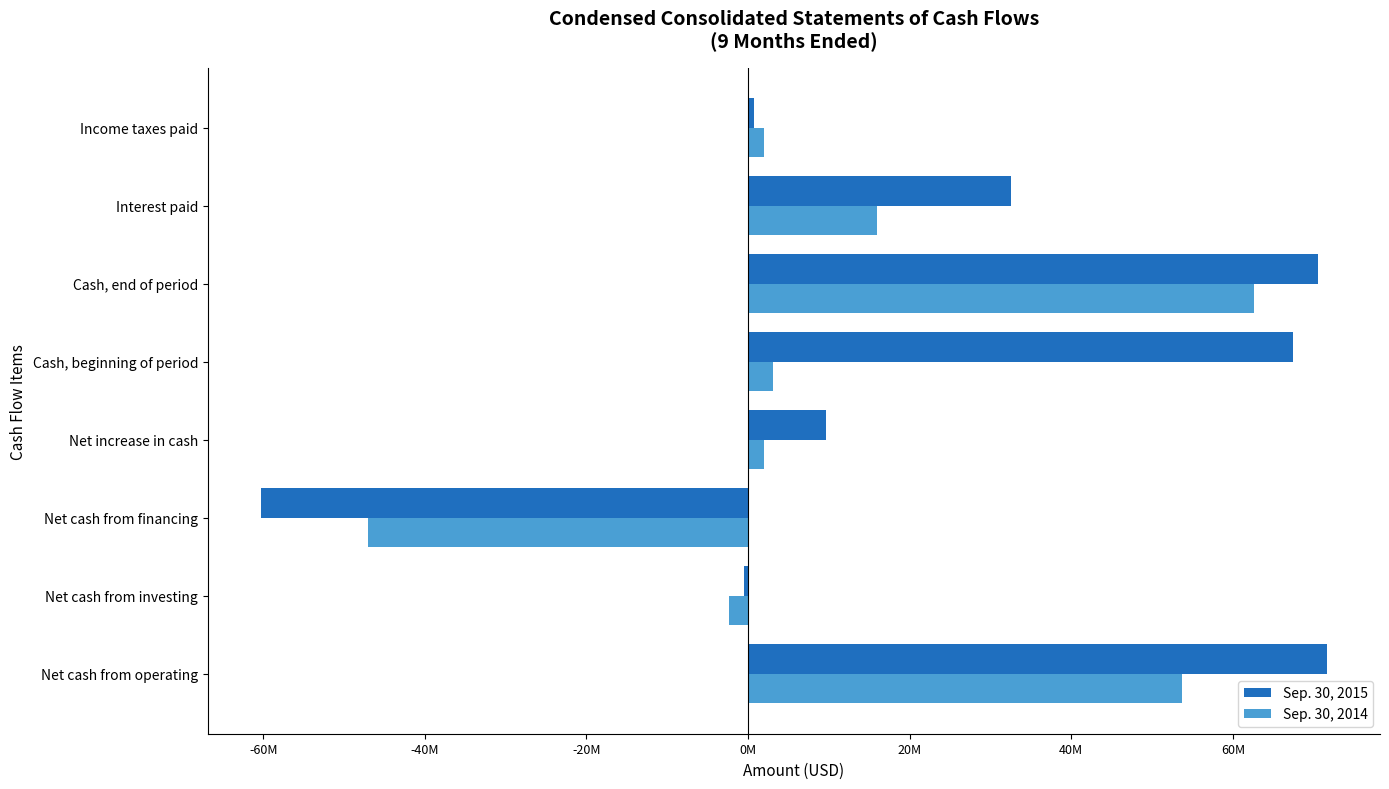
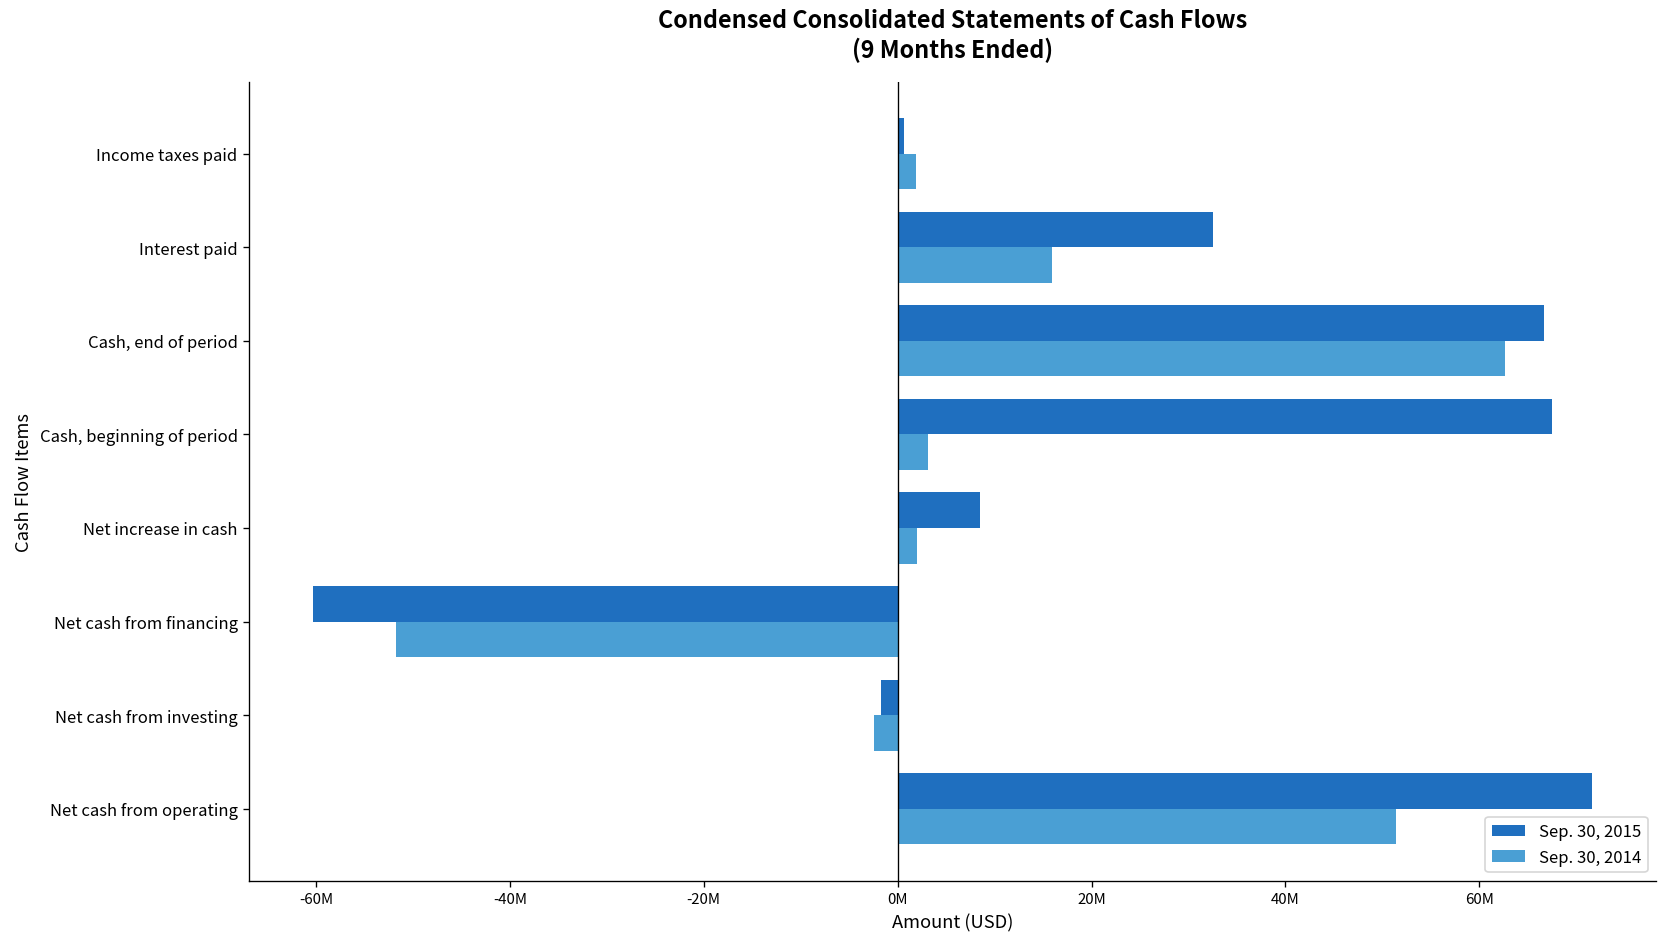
Sep. 30, 2015, Cash, end of period: 71000000 -> 67000000
Sep. 30, 2015, Net increase in cash: 10000000 -> 9000000
Sep. 30, 2014, Net cash from financing: -47000000 -> -52000000
Sep. 30, 2015, Net cash from investing: -1000000 -> -2000000
Sep. 30, 2014, Net cash from operating: 54000000 -> 51000000
